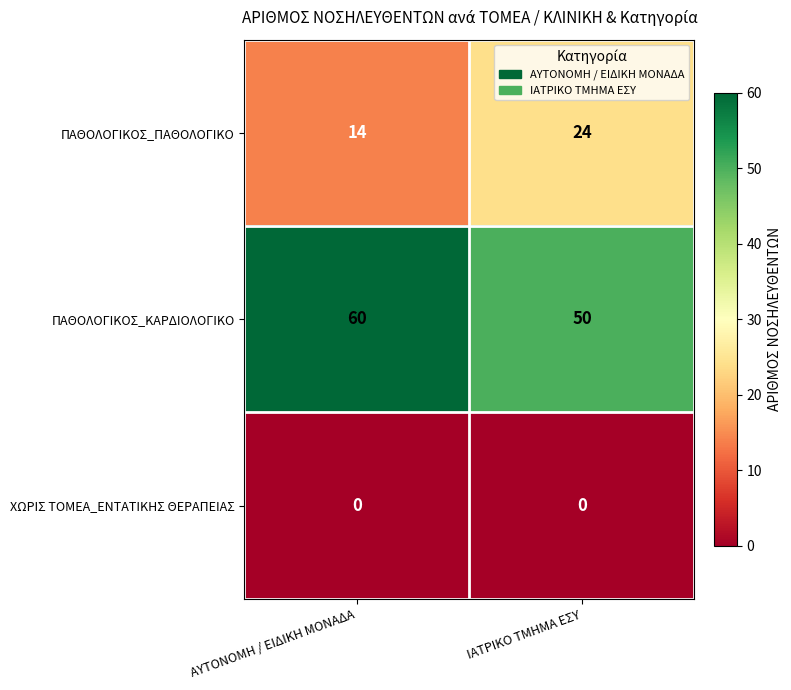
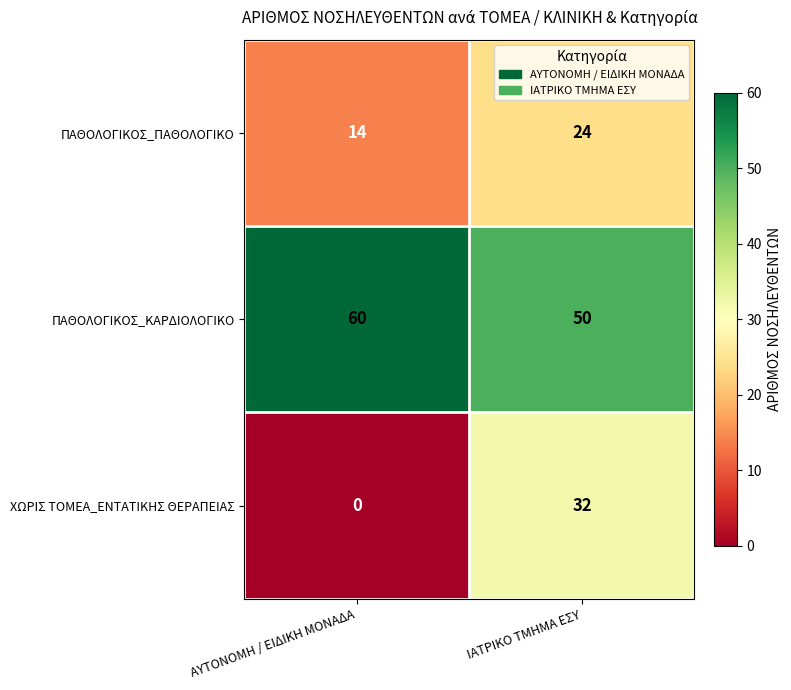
ΧΩΡΙΣ ΤΟΜΕΑ_ΕΝΤΑΤΙΚΗΣ ΘΕΡΑΠΕΙΑΣ, ΙΑΤΡΙΚΟ ΤΜΗΜΑ ΕΣΥ: 0 -> 32
